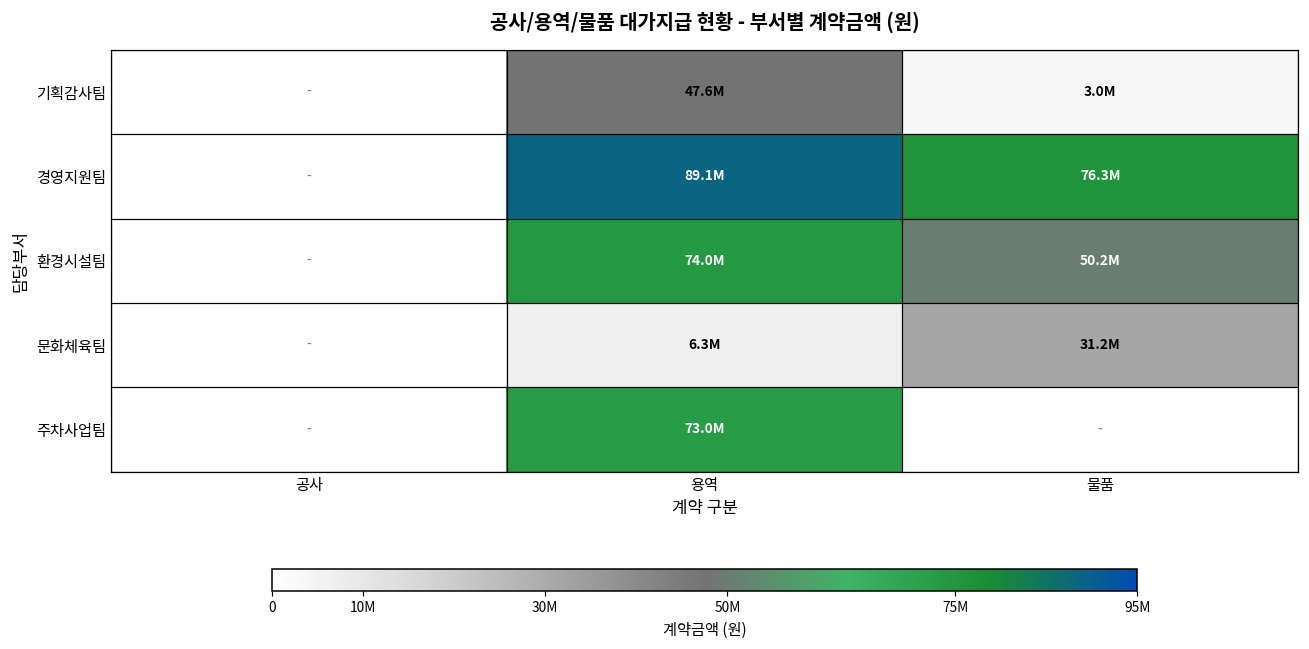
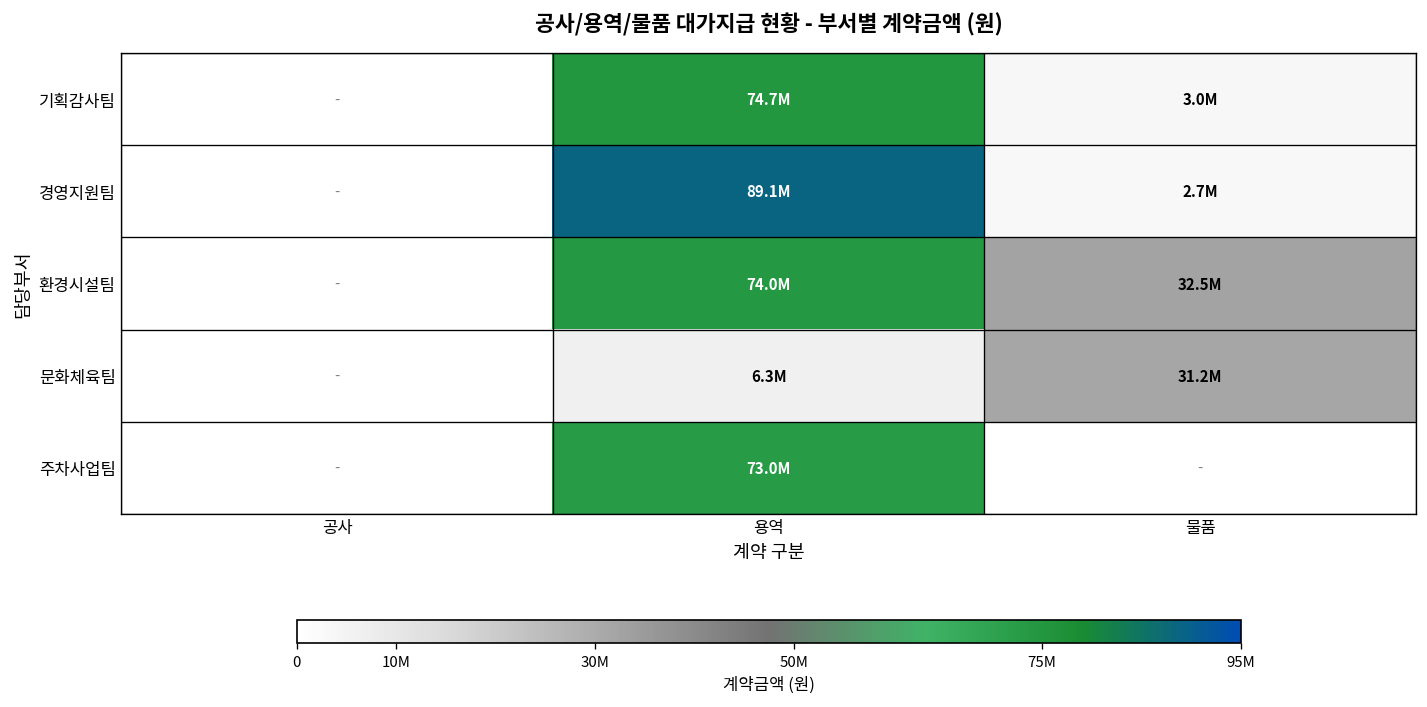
기획감사팀, 용역: 47.6M -> 74.7M
경영지원팀, 물품: 76.3M -> 2.7M
환경시설팀, 물품: 50.2M -> 32.5M
